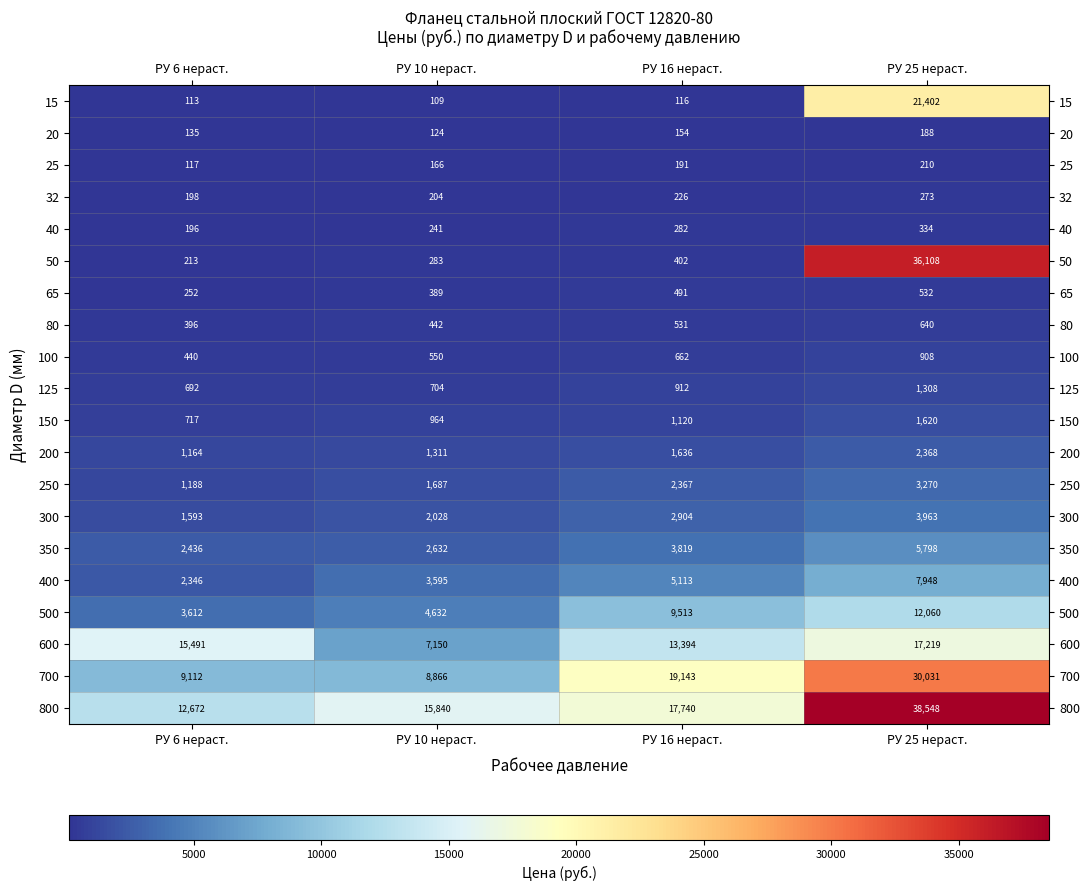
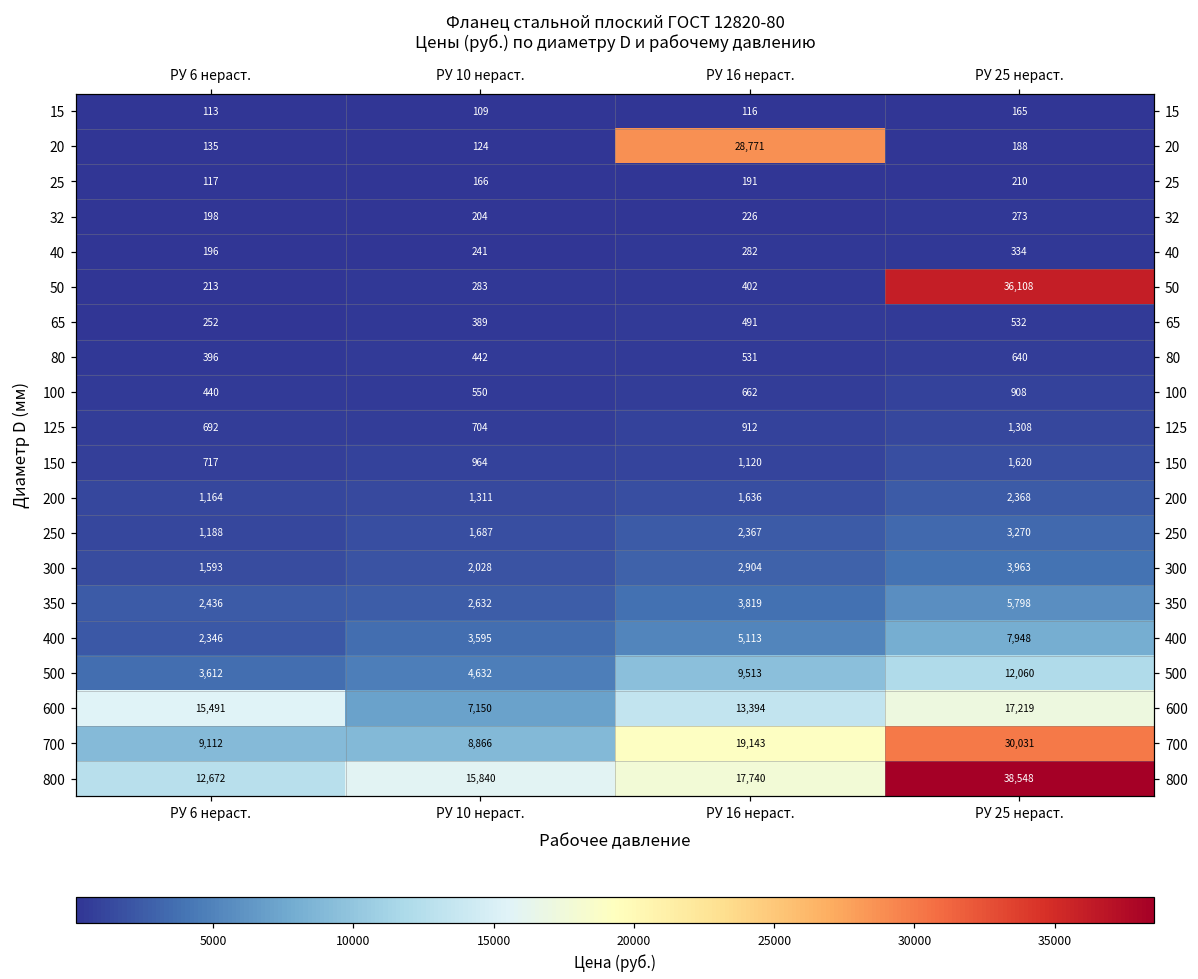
15, РУ 25 нераст.: 21,402 -> 165
20, РУ 16 нераст.: 154 -> 28,771
